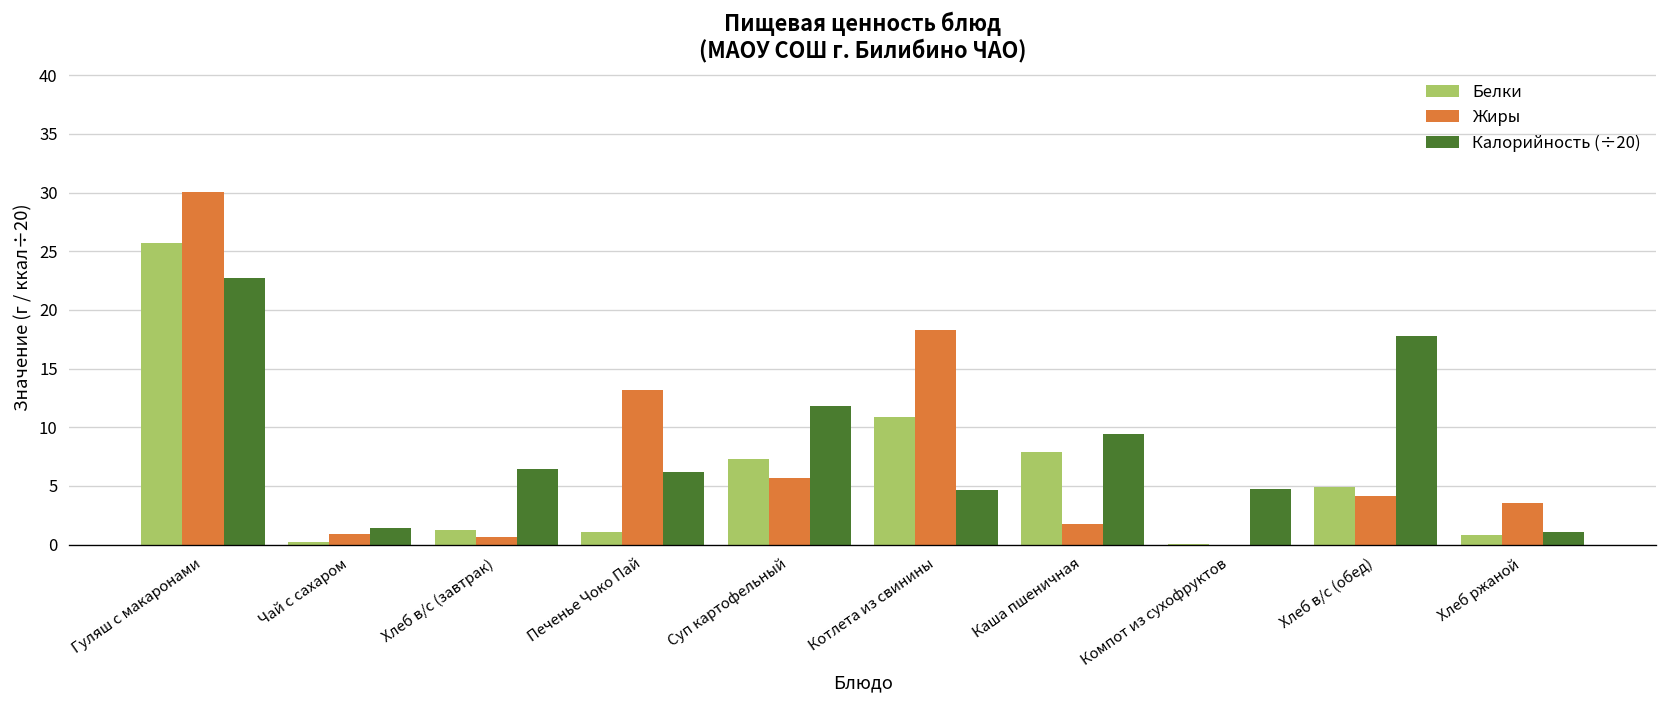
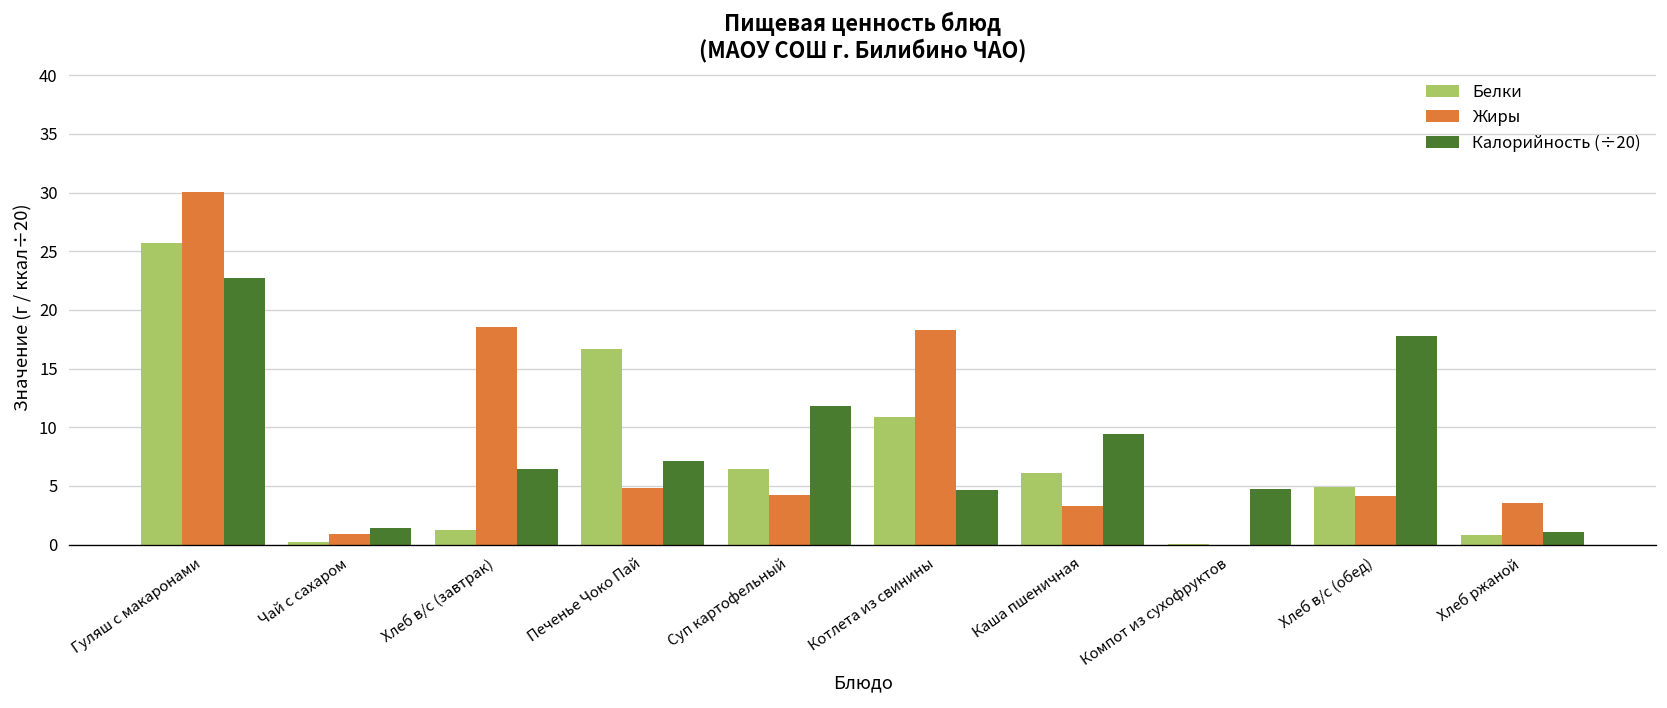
Жиры, Хлеб в/с (завтрак): 1 -> 19
Белки, Печенье Чоко Пай: 1 -> 17
Жиры, Печенье Чоко Пай: 13 -> 5
Калорийность (÷20), Печенье Чоко Пай: 6 -> 7
Белки, Суп картофельный: 7 -> 6
Жиры, Суп картофельный: 6 -> 4
Белки, Каша пшеничная: 8 -> 6
Жиры, Каша пшеничная: 2 -> 3
